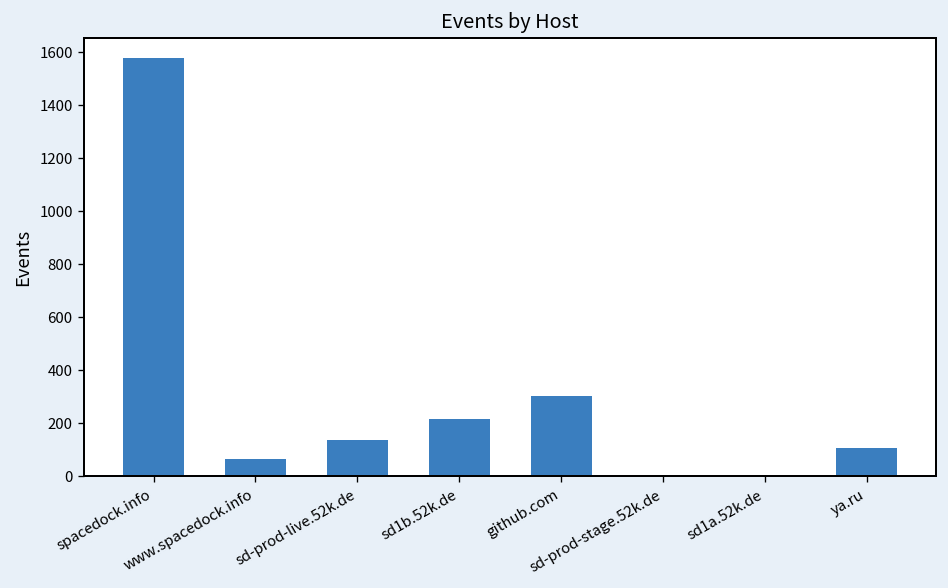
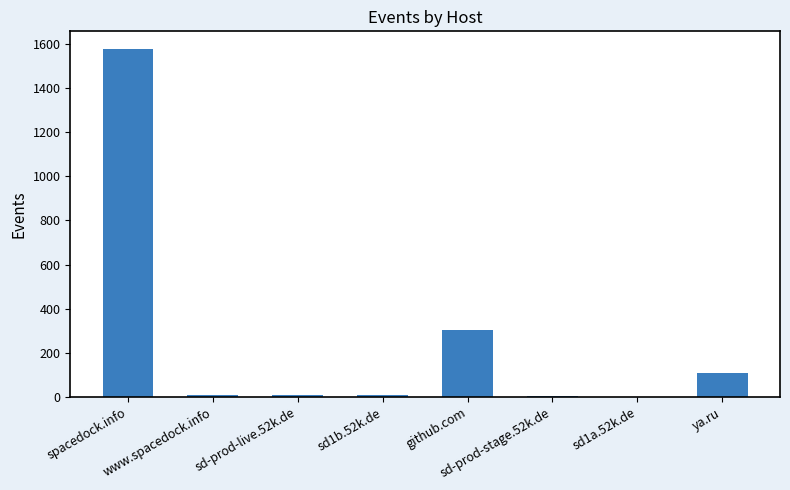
www.spacedock.info: 60 -> 10
sd-prod-live.52k.de: 140 -> 10
sd1b.52k.de: 220 -> 10
